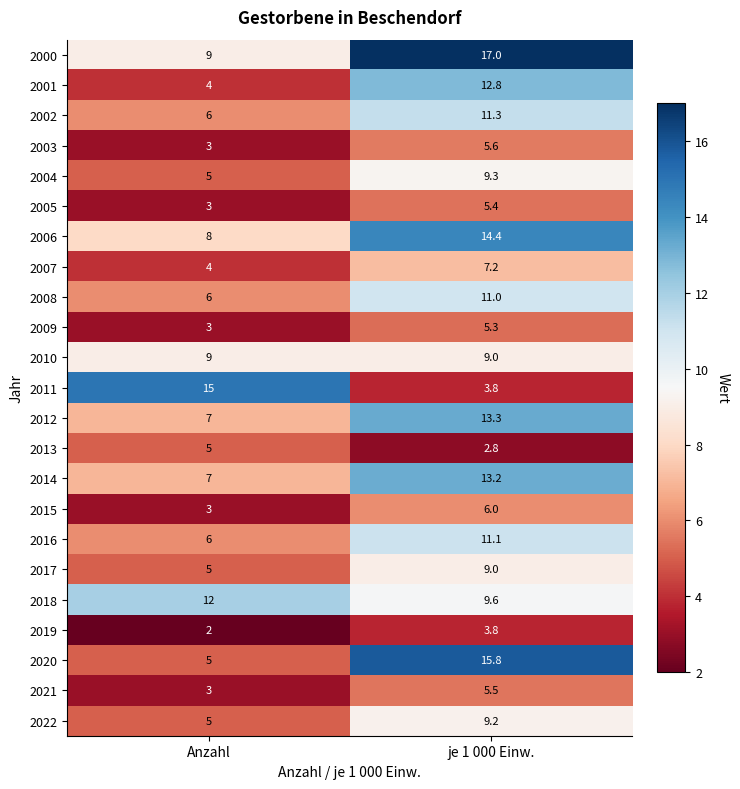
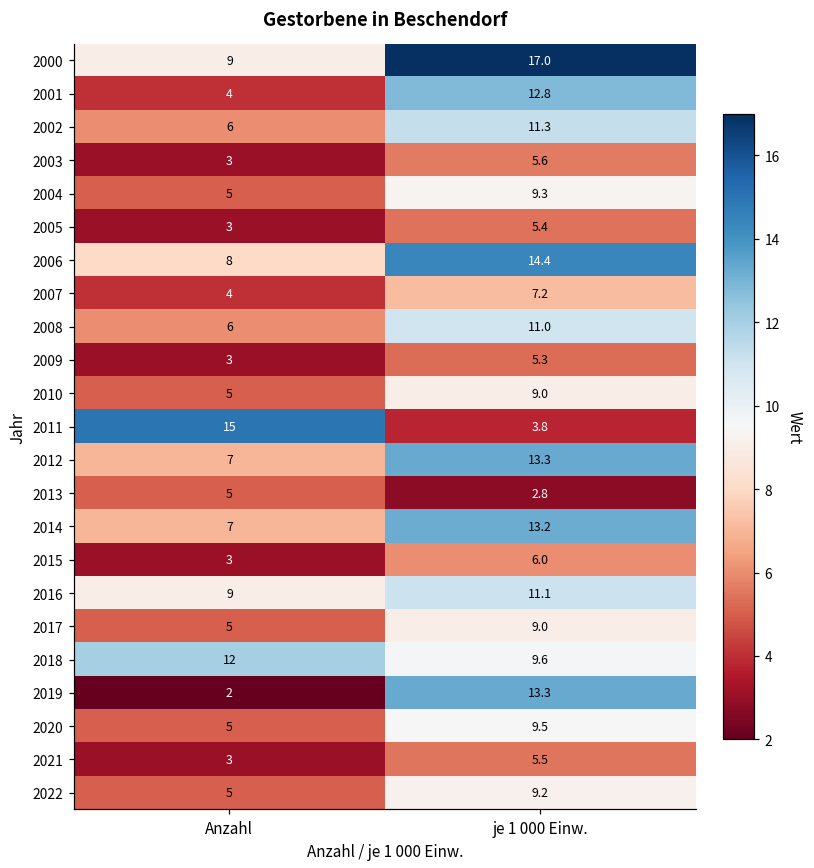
2010, Anzahl: 9 -> 5
2016, Anzahl: 6 -> 9
2019, je 1 000 Einw.: 3.8 -> 13.3
2020, je 1 000 Einw.: 15.8 -> 9.5
